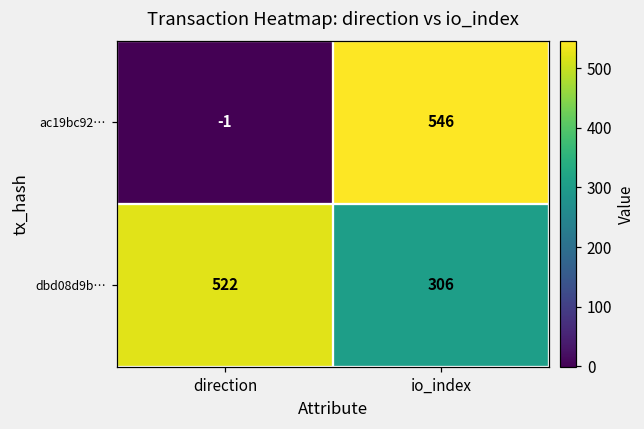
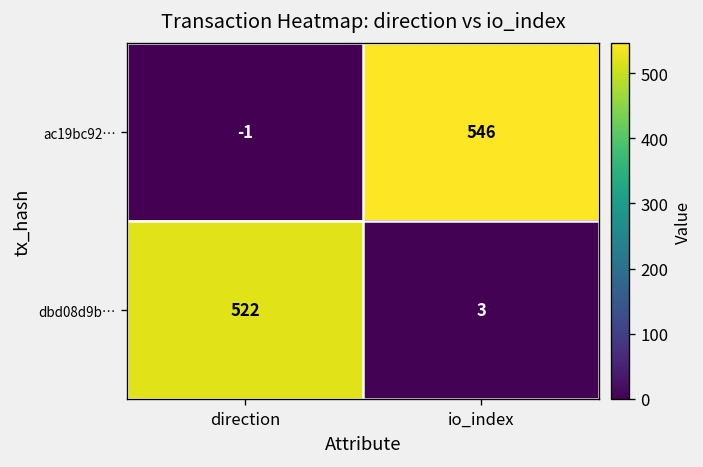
dbd08d9b…, io_index: 306 -> 3
